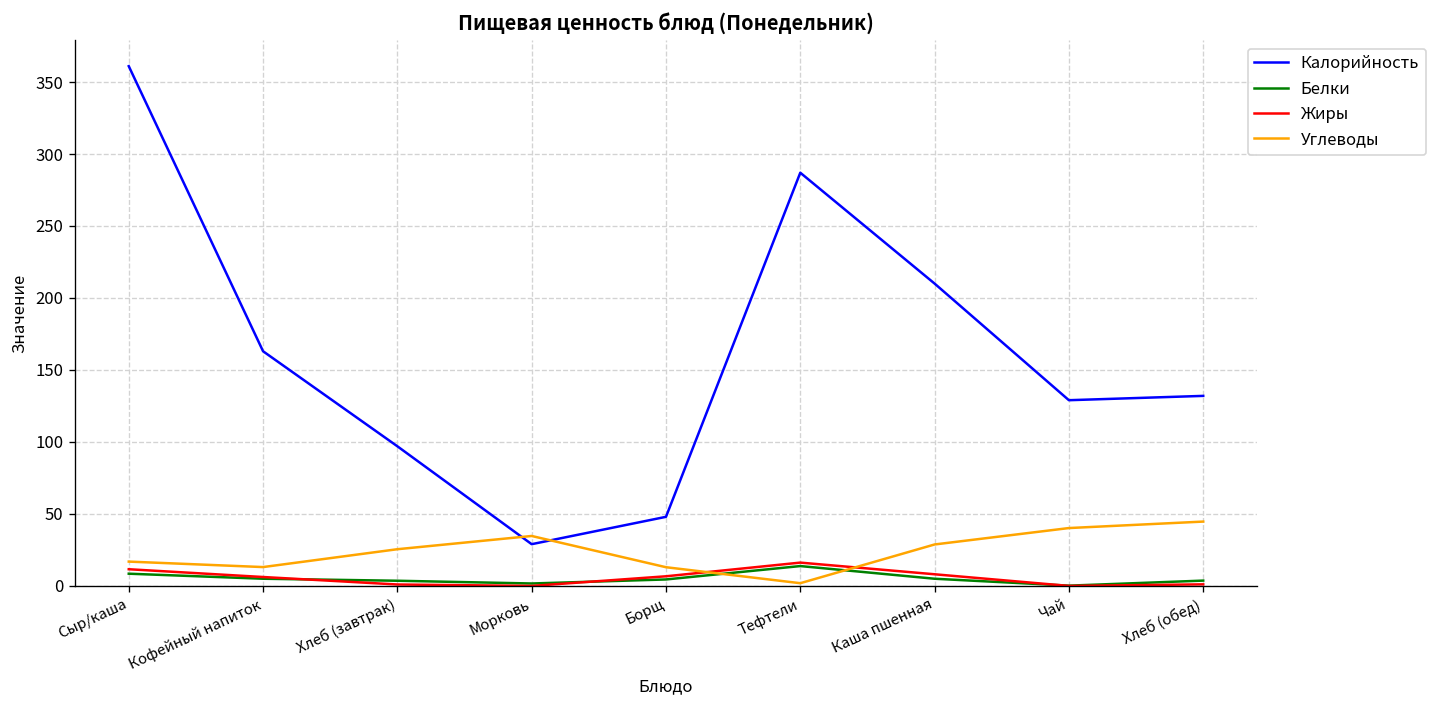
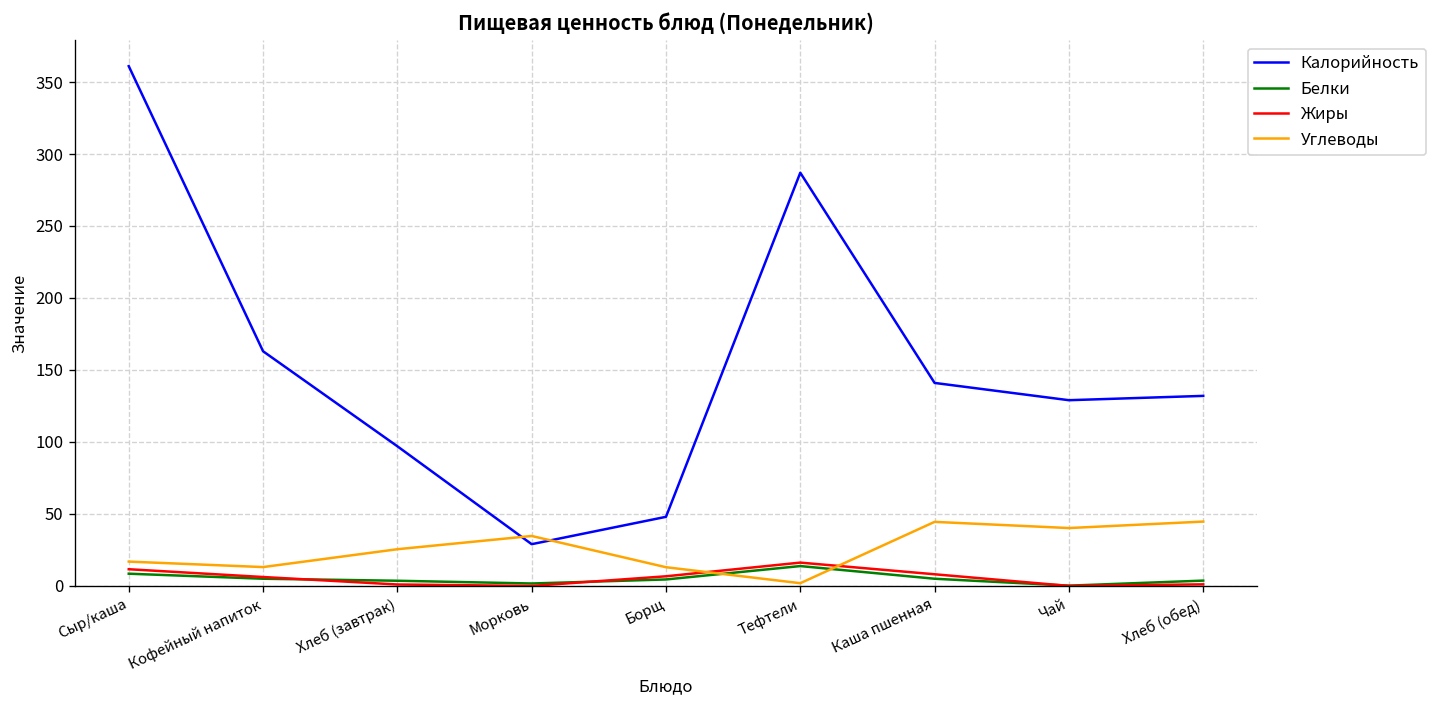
Калорийность, Каша пшенная: 210 -> 141
Углеводы, Каша пшенная: 29 -> 45
